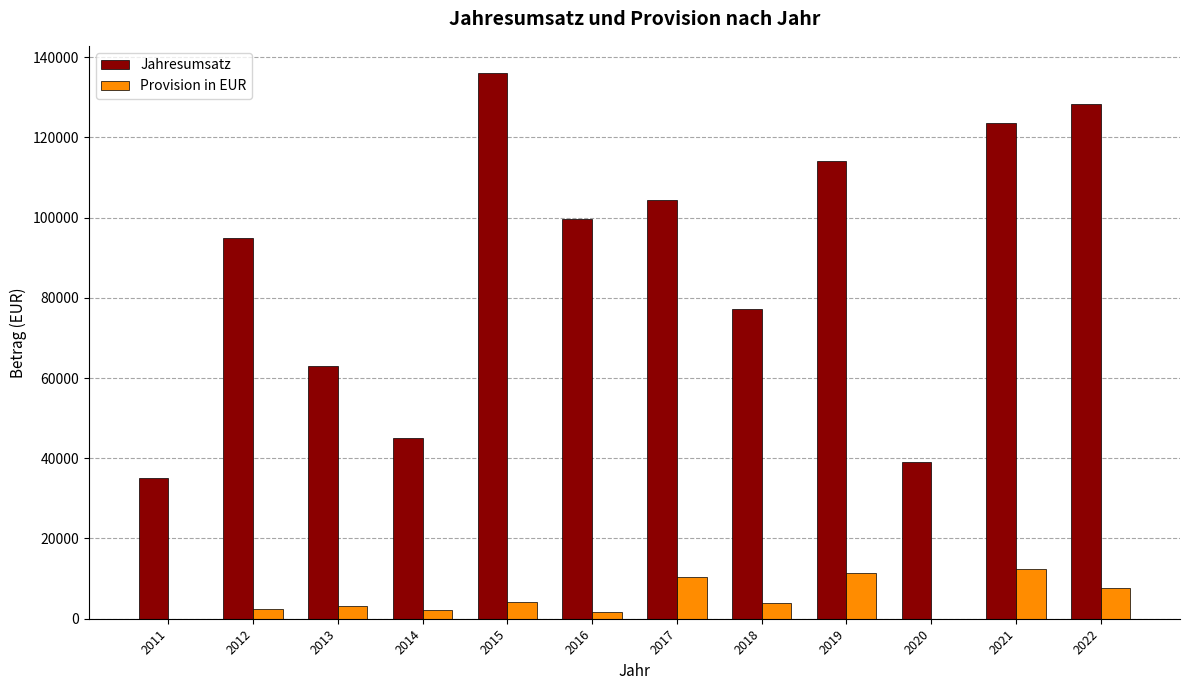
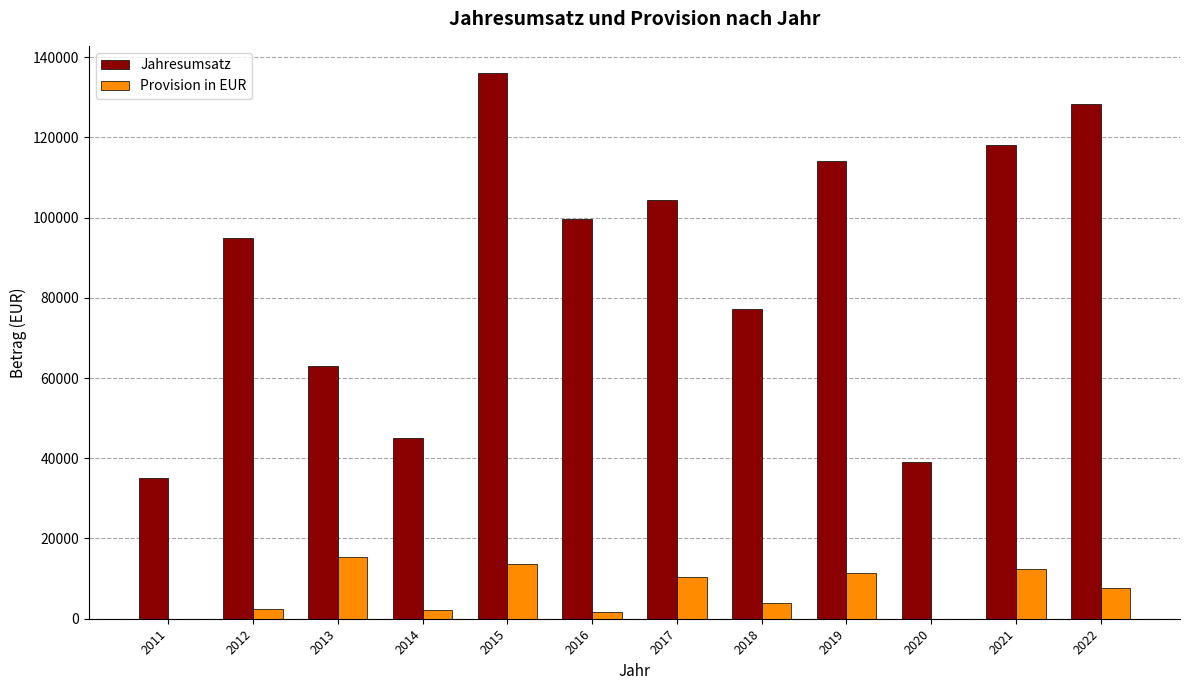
Provision in EUR, 2013: 3000 -> 15000
Provision in EUR, 2015: 4000 -> 14000
Jahresumsatz, 2021: 124000 -> 118000
